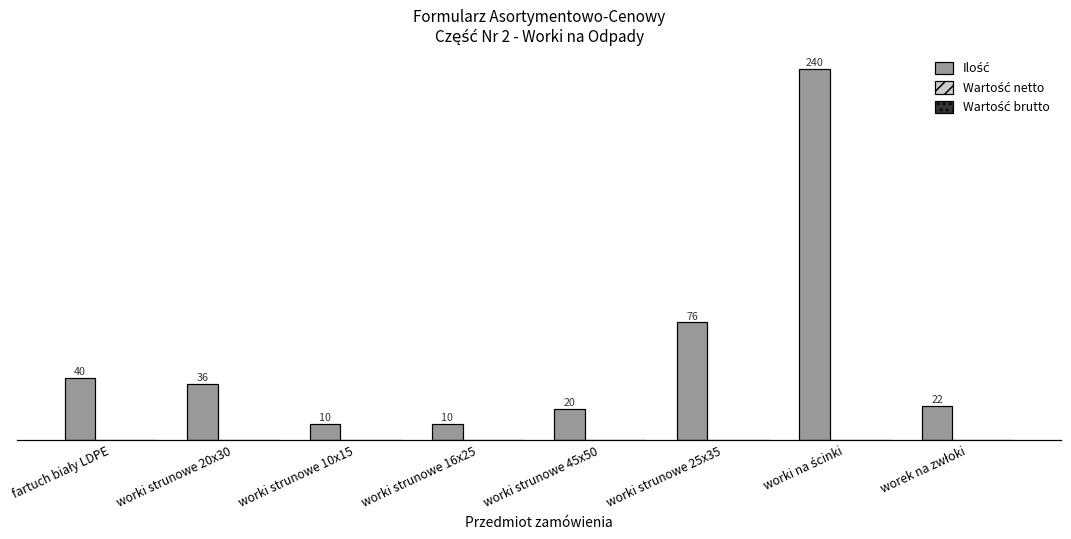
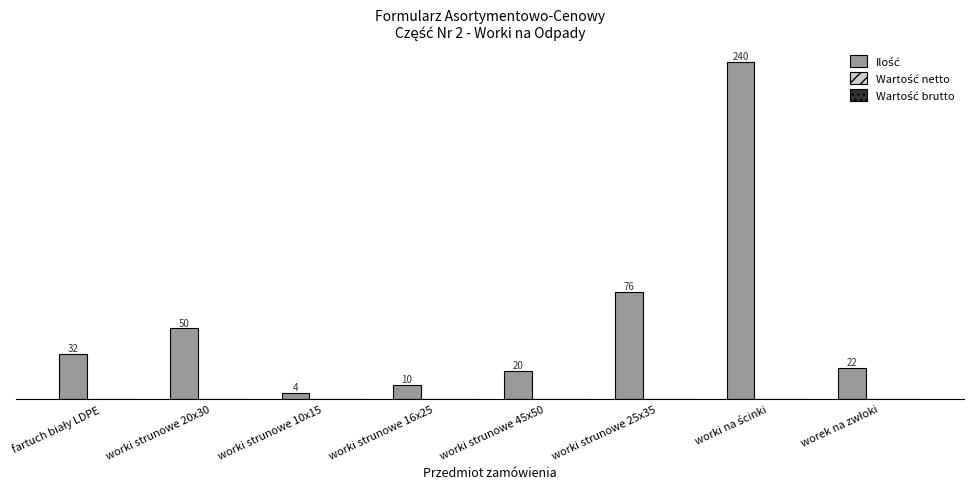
Ilość, fartuch biały LDPE: 40 -> 32
Ilość, worki strunowe 20x30: 36 -> 50
Ilość, worki strunowe 10x15: 10 -> 4
